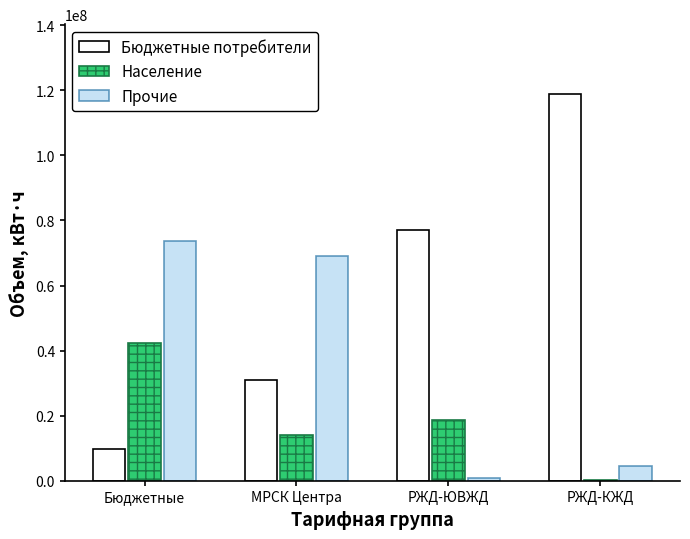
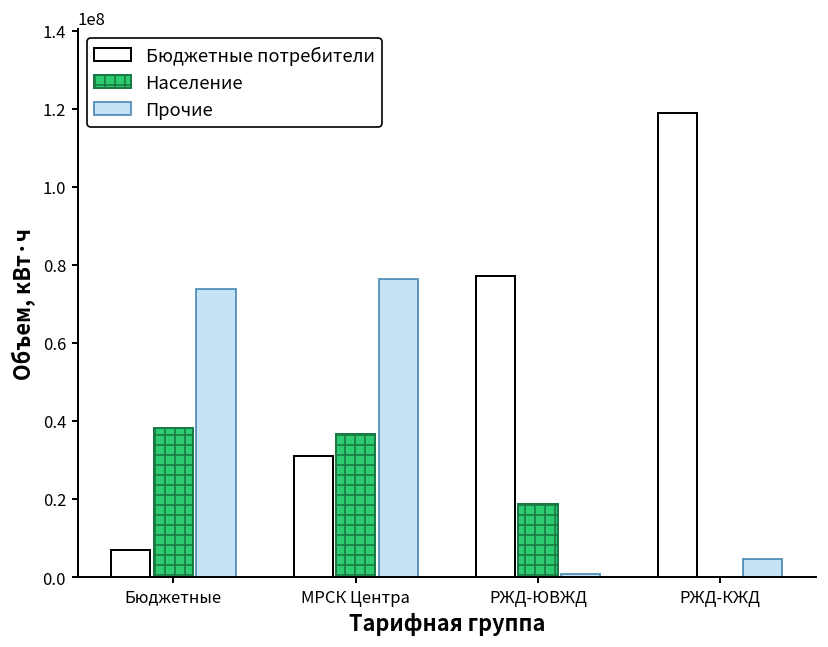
Бюджетные потребители, Бюджетные: 10000000 -> 7000000
Население, Бюджетные: 42000000 -> 38000000
Население, МРСК Центра: 14000000 -> 37000000
Прочие, МРСК Центра: 69000000 -> 76000000
